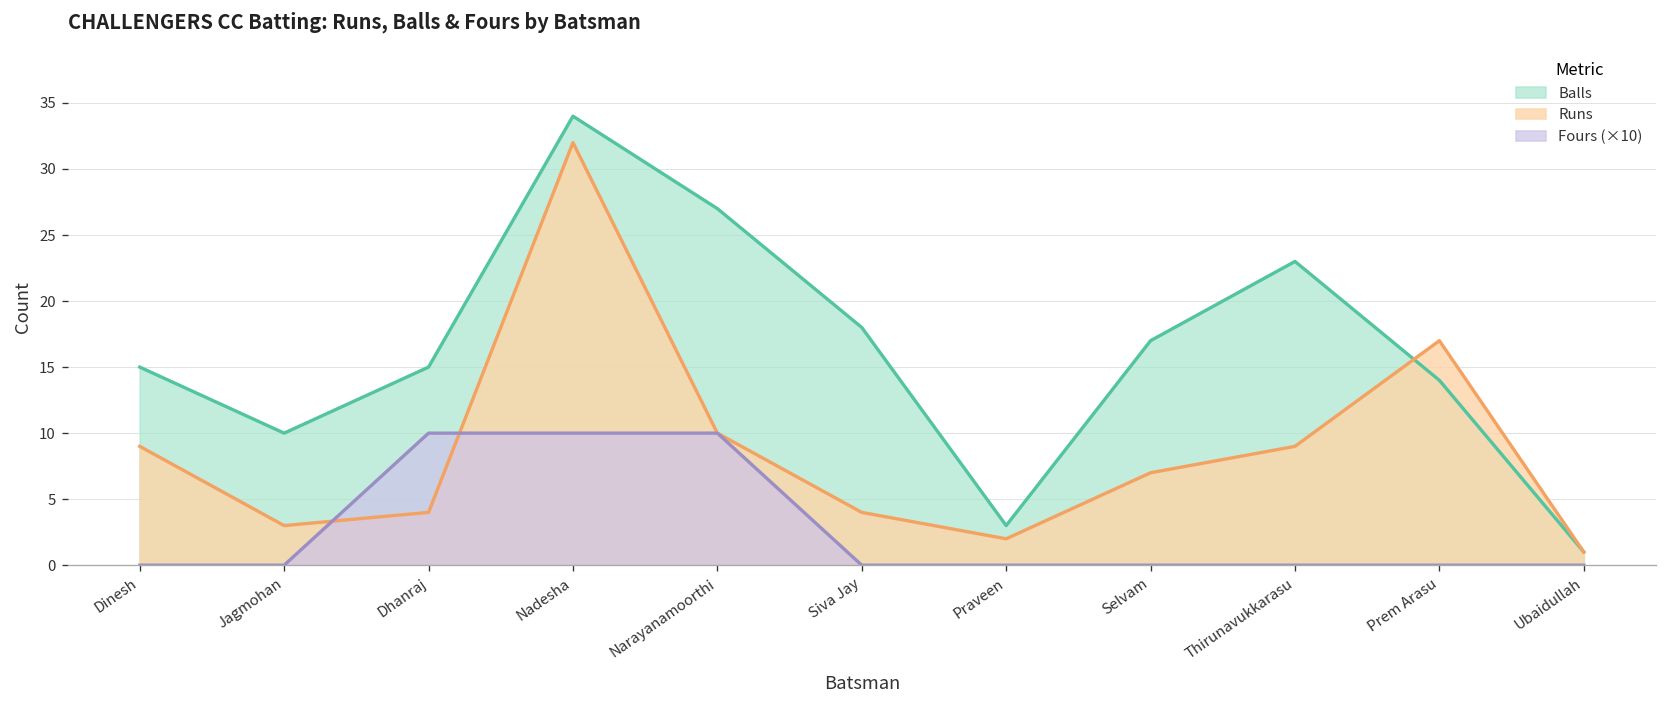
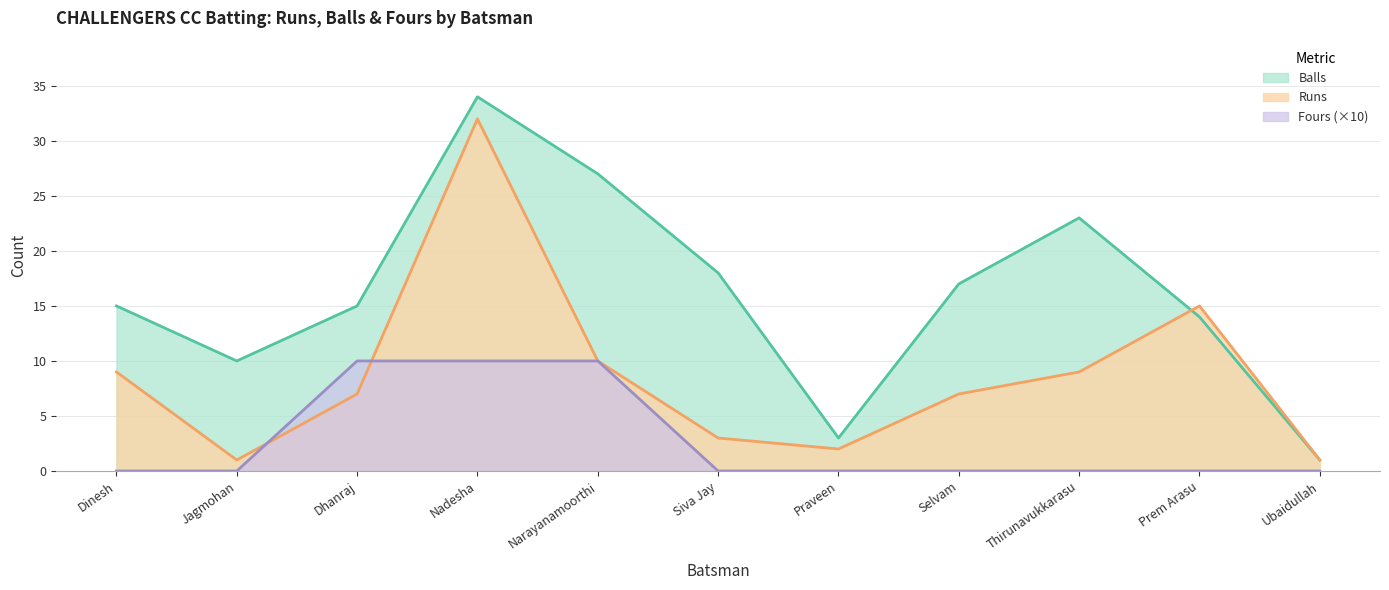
Runs, Jagmohan: 3 -> 1
Runs, Dhanraj: 4 -> 7
Runs, Siva Jay: 4 -> 3
Runs, Prem Arasu: 17 -> 15
